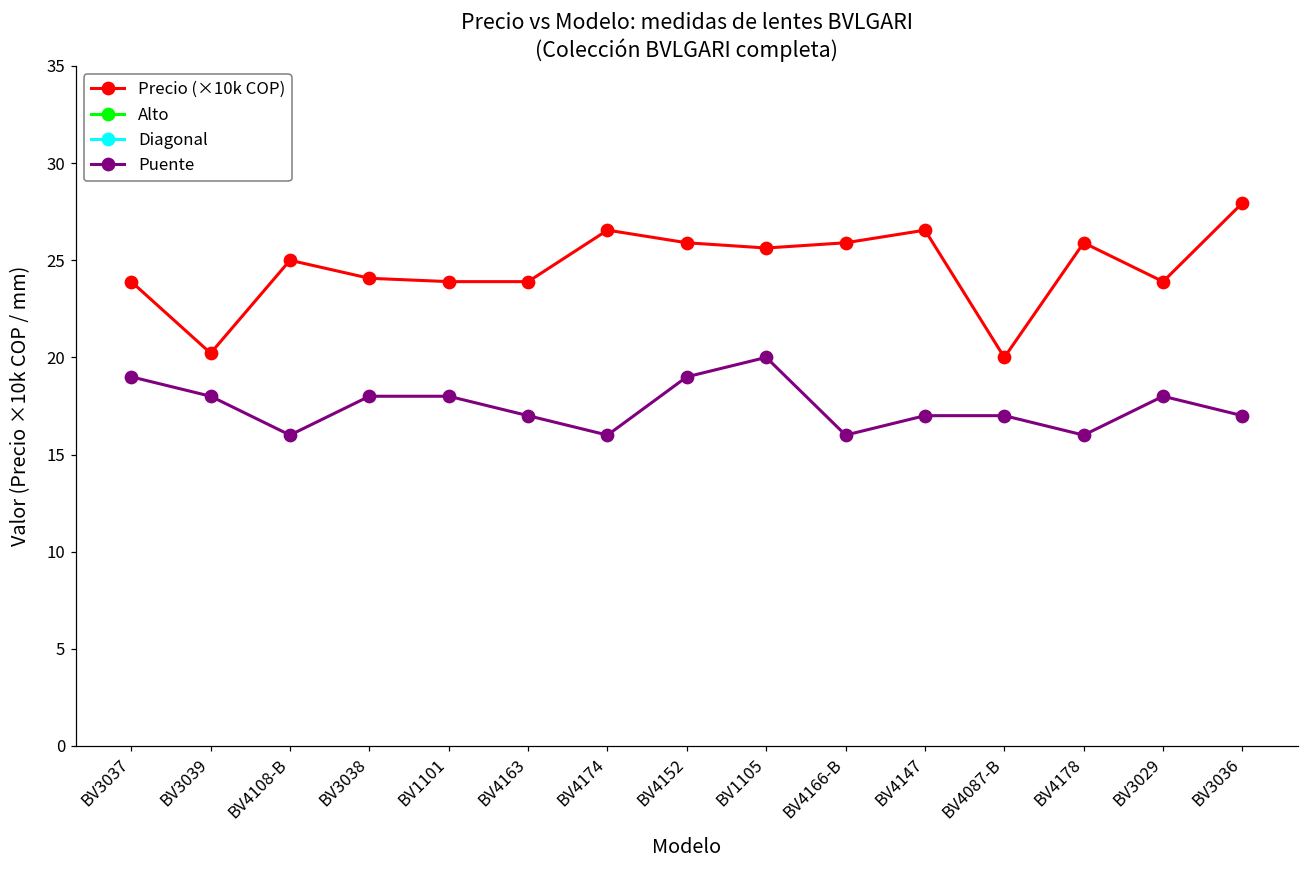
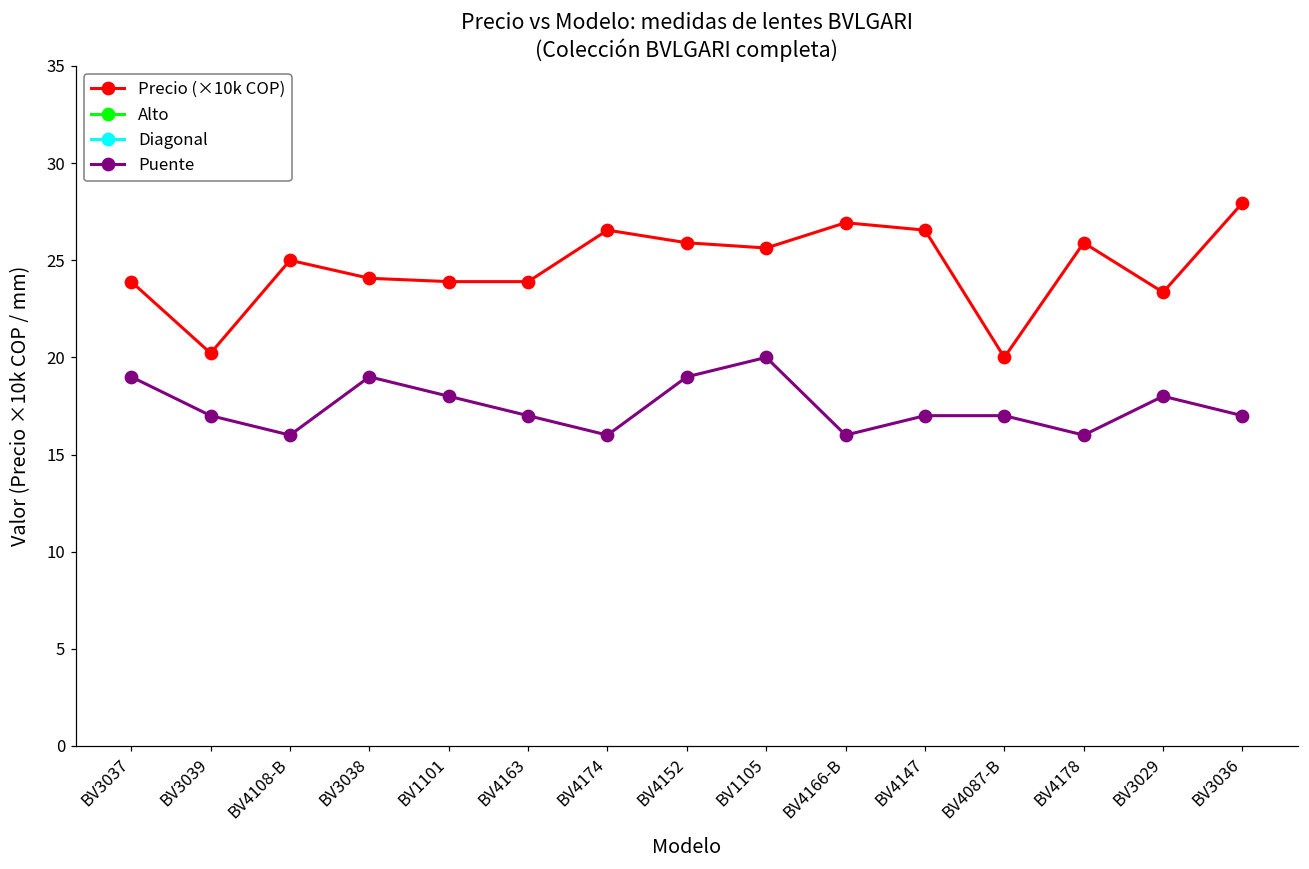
Puente, BV3039: 18 -> 17
Puente, BV3038: 18 -> 19
Precio (×10k COP), BV4166-B: 25.9 -> 26.9
Precio (×10k COP), BV3029: 23.9 -> 23.4
